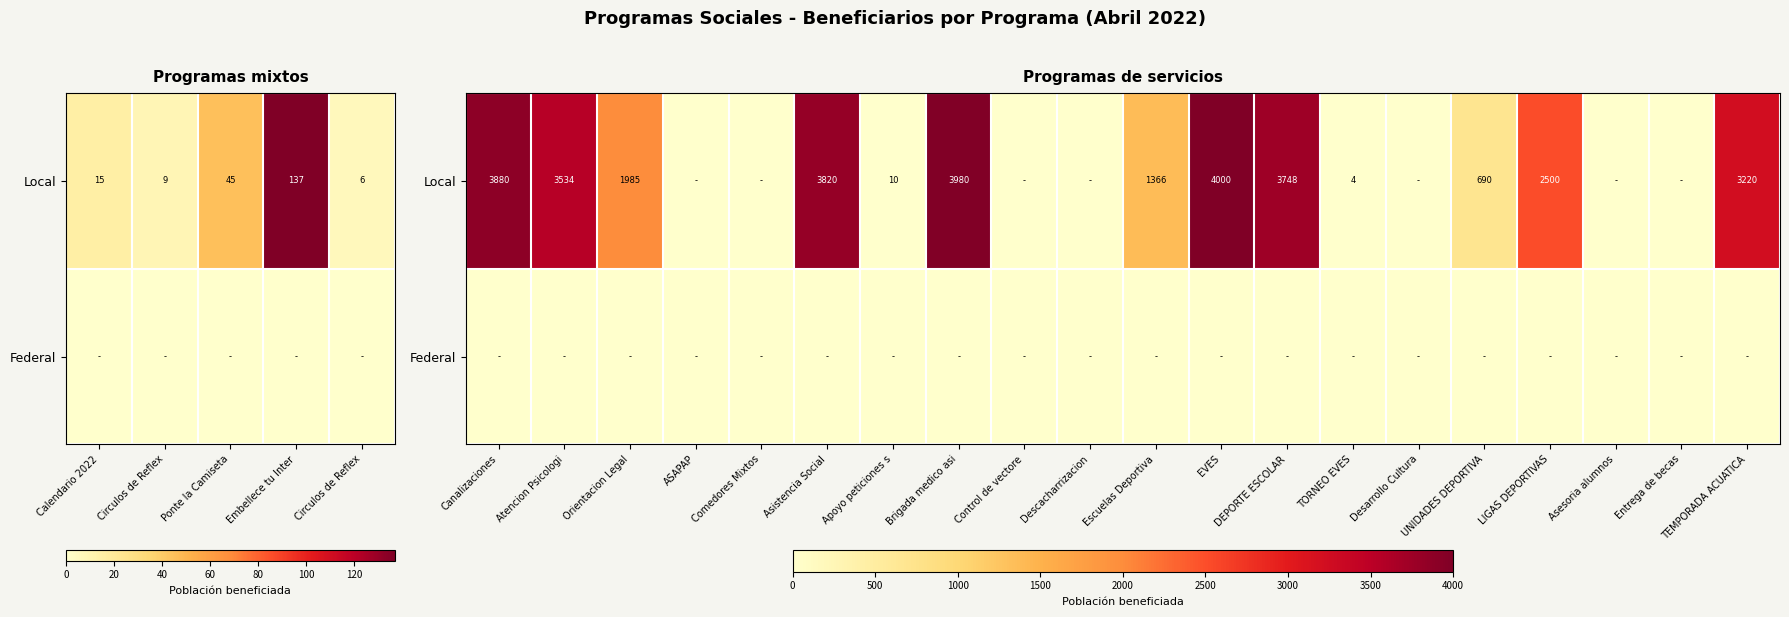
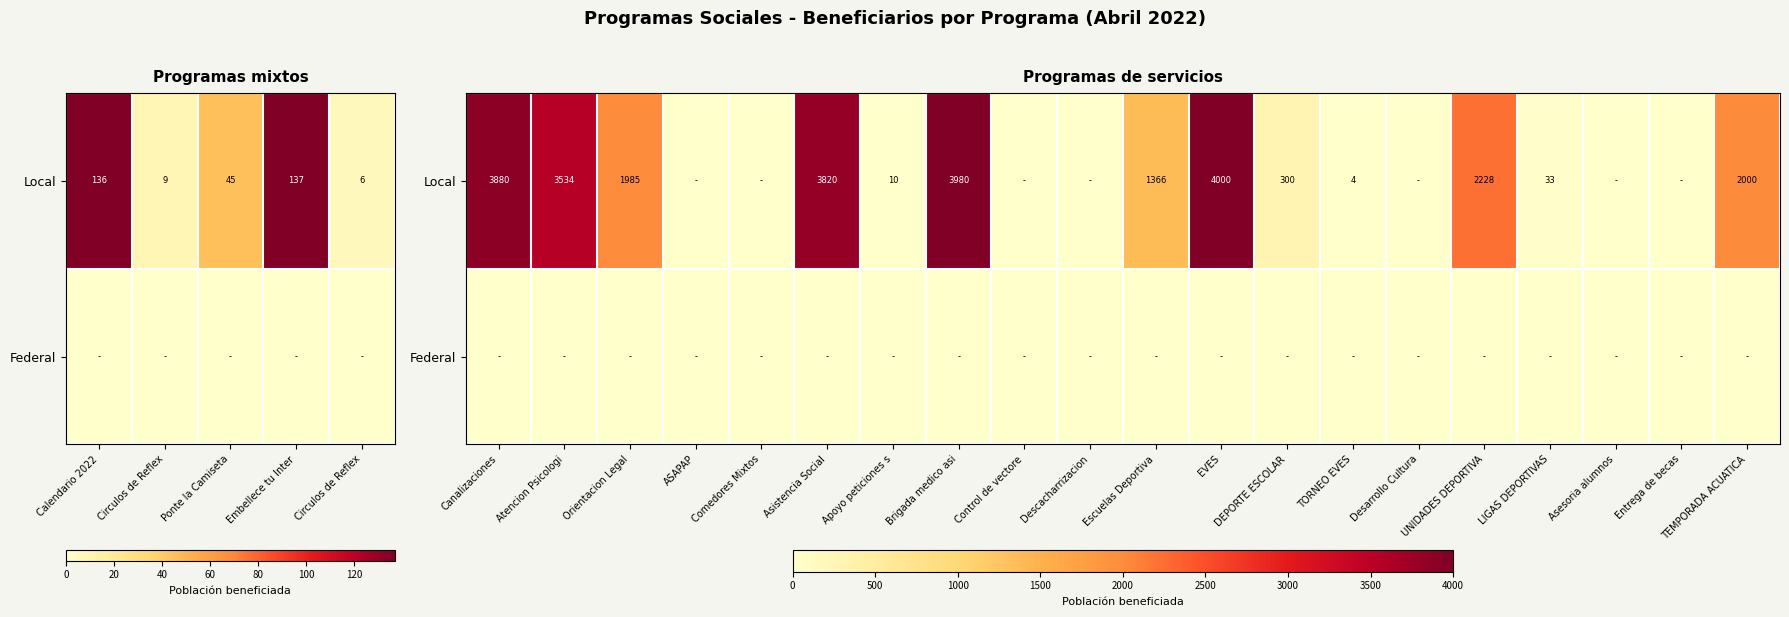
Programas mixtos, Local, Calendario 2022: 15 -> 136
Programas de servicios, Local, DEPORTE ESCOLAR: 3748 -> 300
Programas de servicios, Local, UNIDADES DEPORTIVA: 690 -> 2228
Programas de servicios, Local, LIGAS DEPORTIVAS: 2500 -> 33
Programas de servicios, Local, TEMPORADA ACUATICA: 3220 -> 2000
